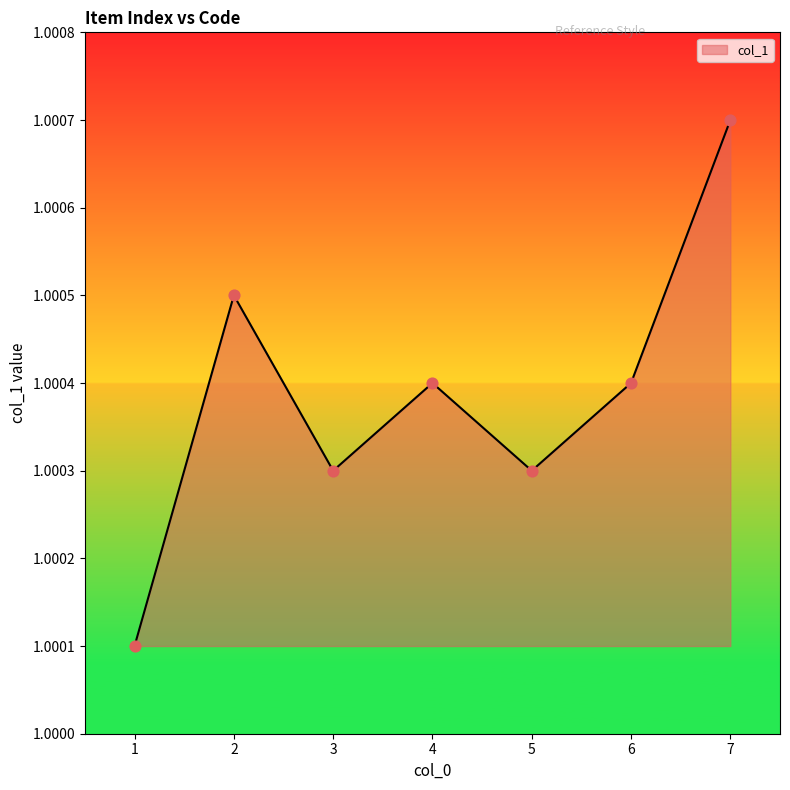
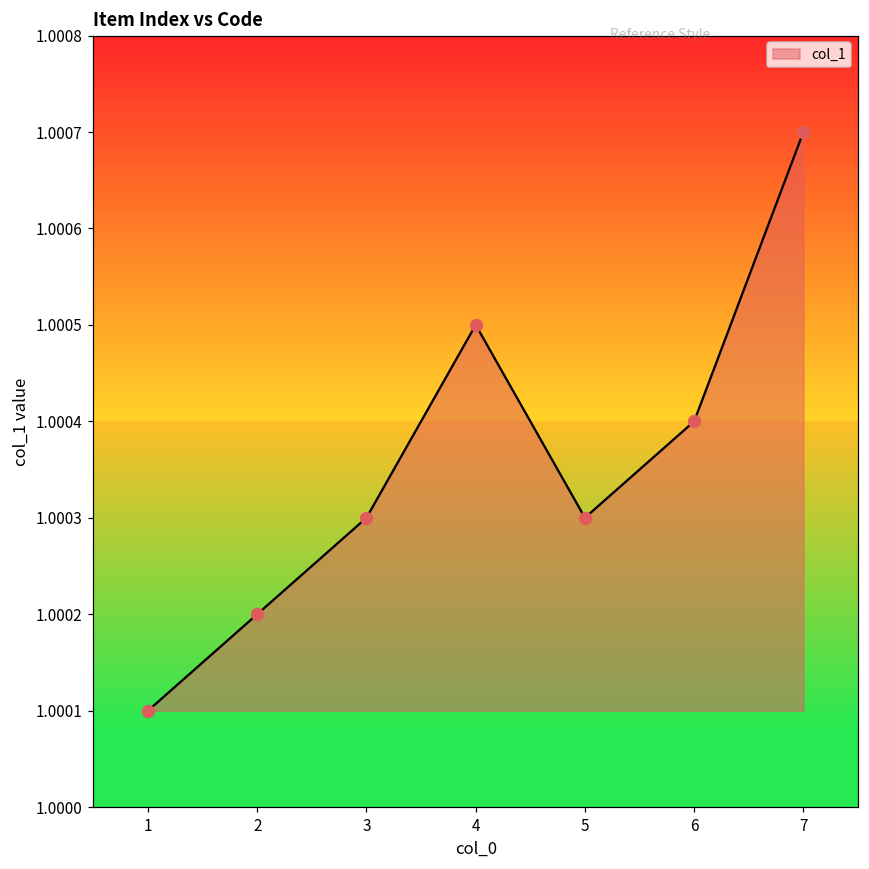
2: 1.0005 -> 1.0002
4: 1.0004 -> 1.0005
